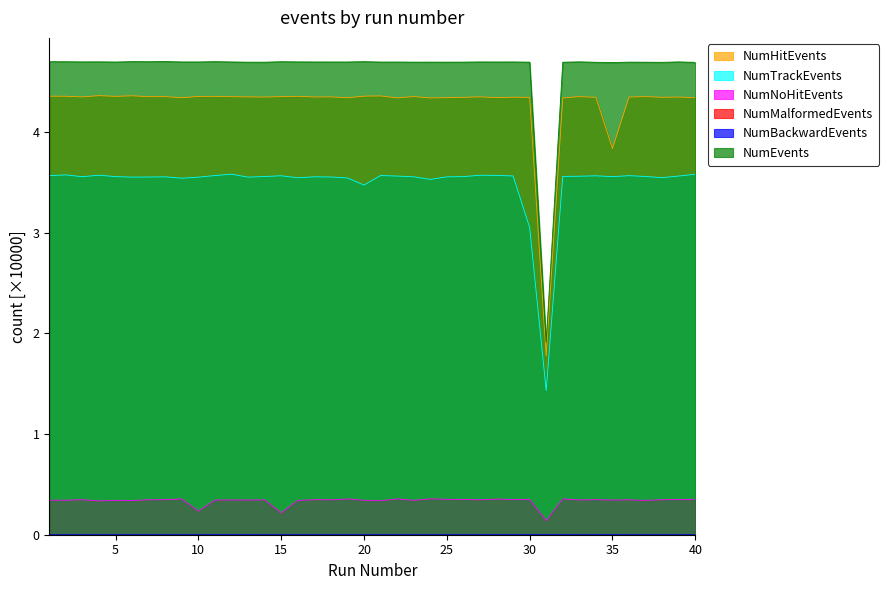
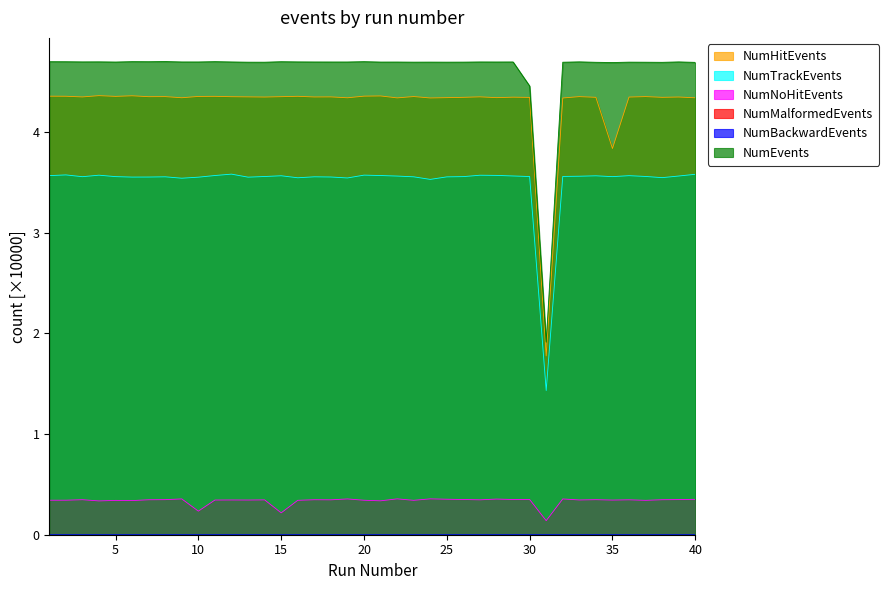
NumTrackEvents, 20: 3.47 -> 3.57
NumTrackEvents, 30: 3.05 -> 3.56
NumEvents, 30: 4.69 -> 4.46
